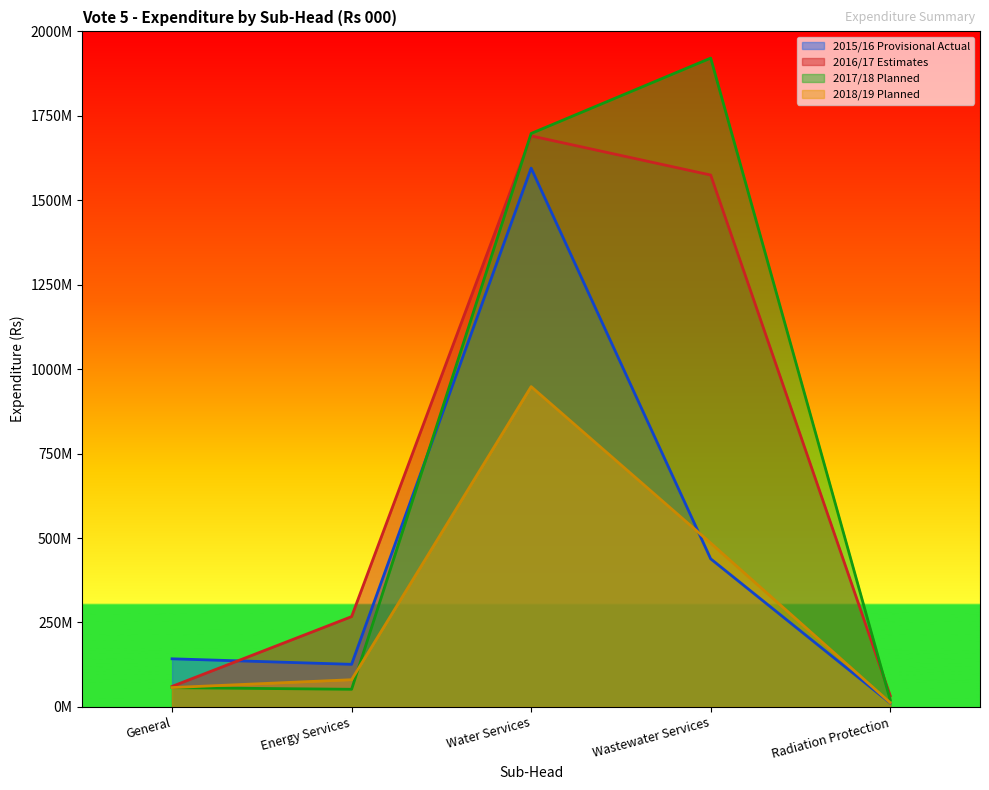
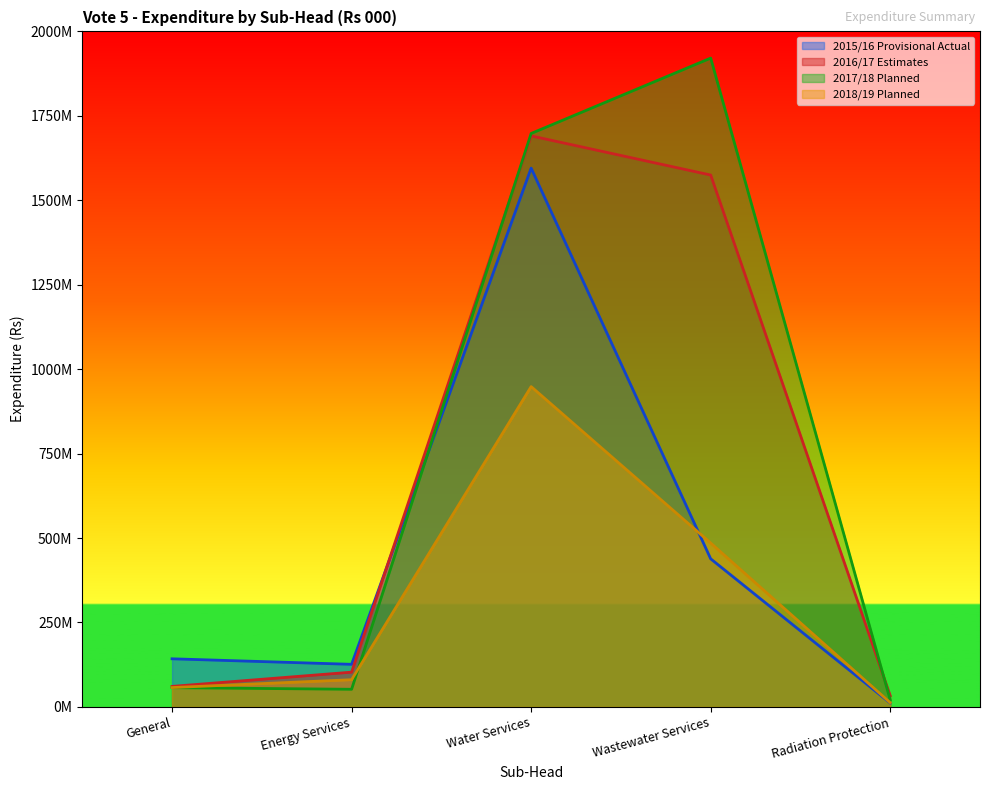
2016/17 Estimates, Energy Services: 270000000 -> 100000000
